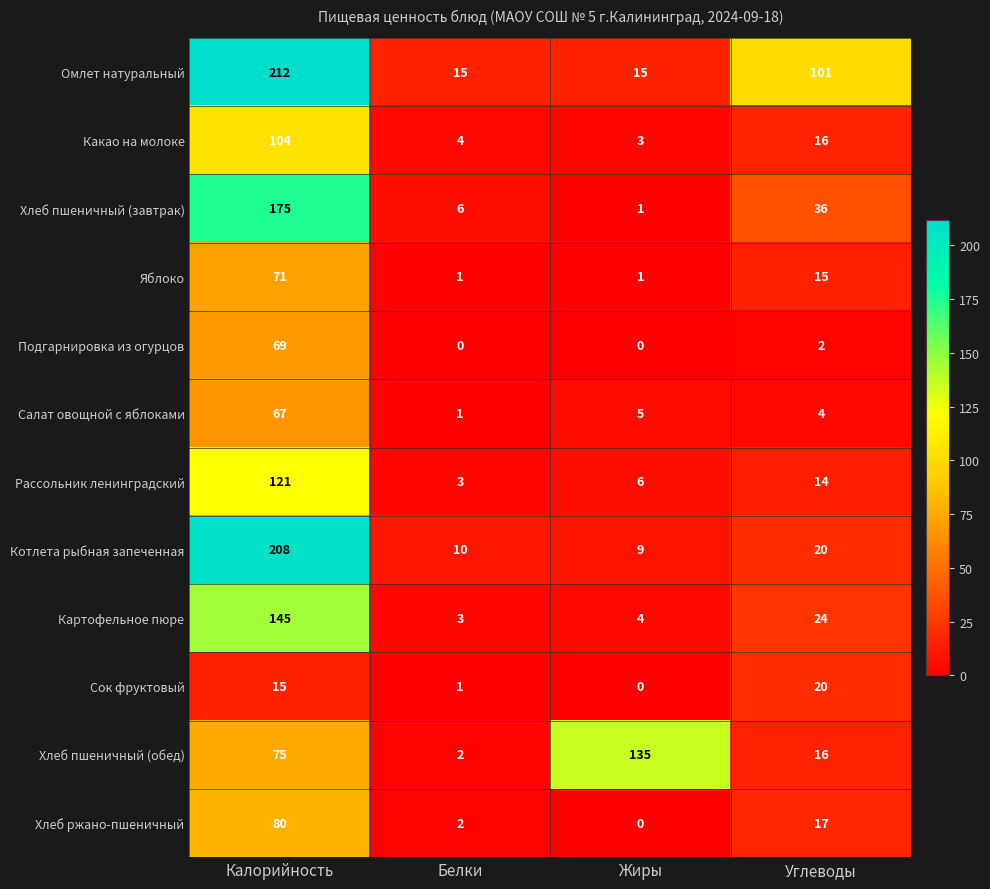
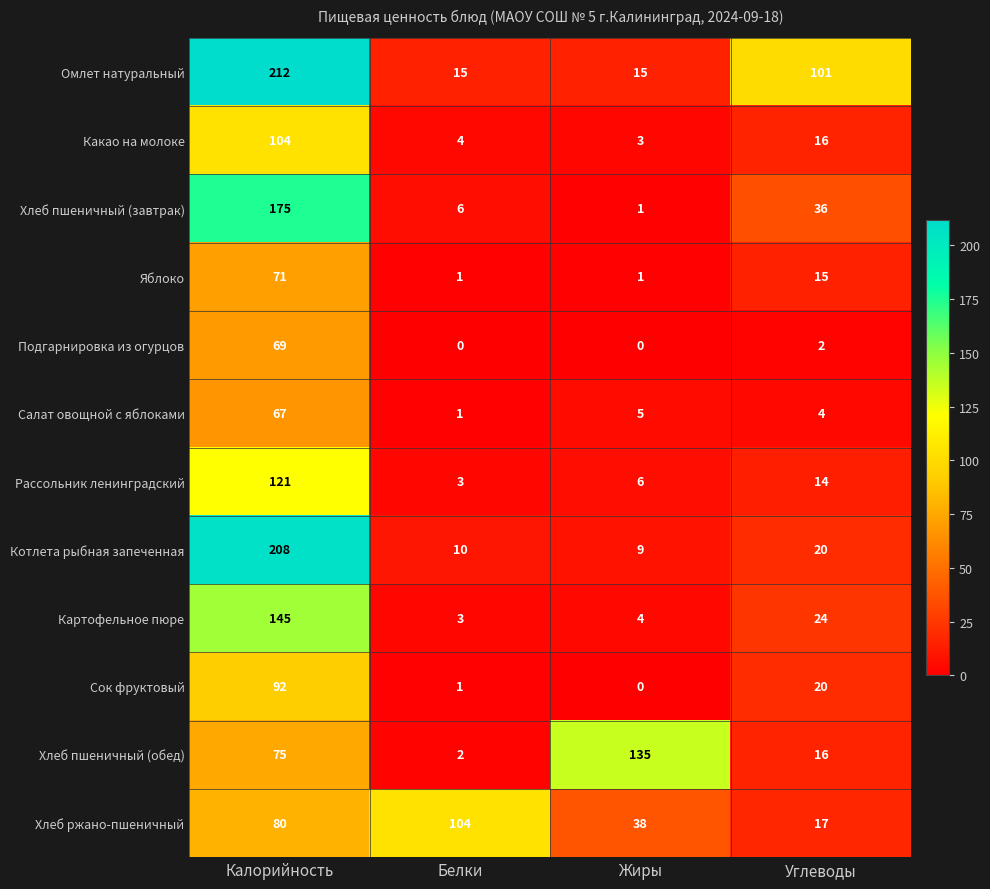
Сок фруктовый, Калорийность: 15 -> 92
Хлеб ржано-пшеничный, Белки: 2 -> 104
Хлеб ржано-пшеничный, Жиры: 0 -> 38
